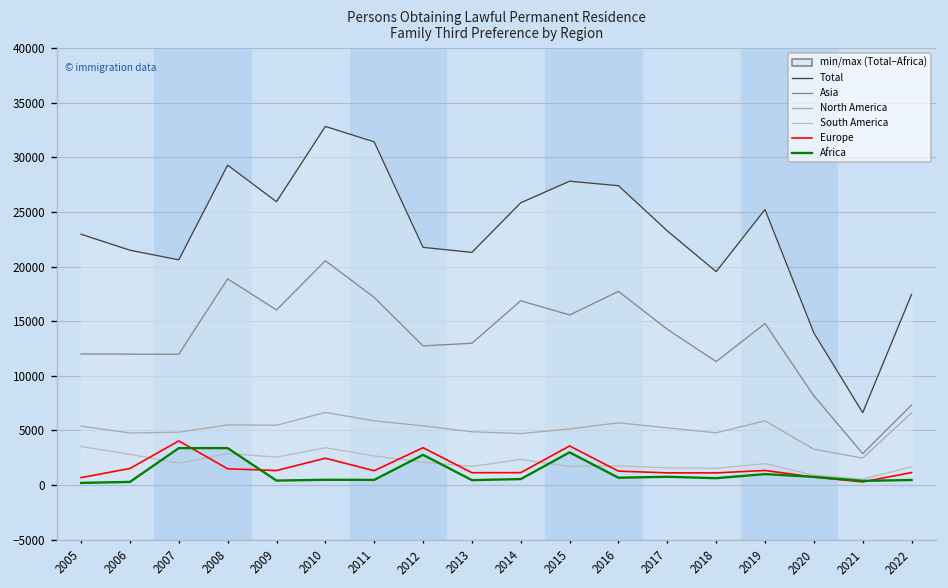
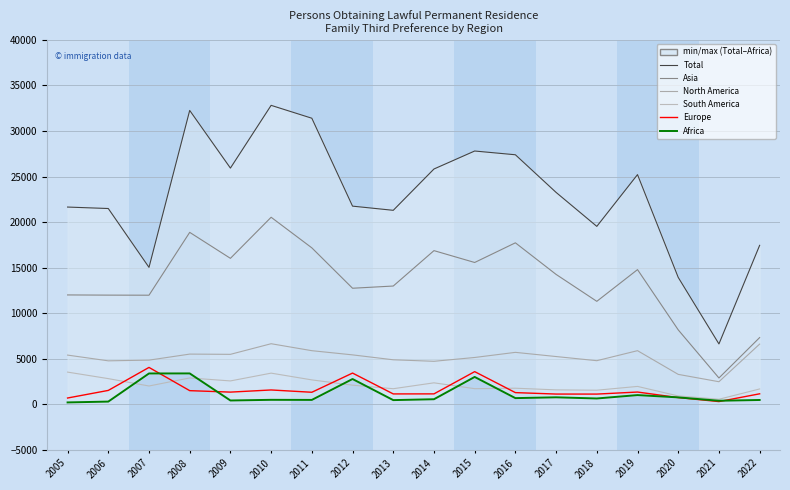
Total, 2005: 23000 -> 22000
Total, 2007: 21000 -> 15000
Total, 2008: 29000 -> 32000
Europe, 2010: 2500 -> 1600
